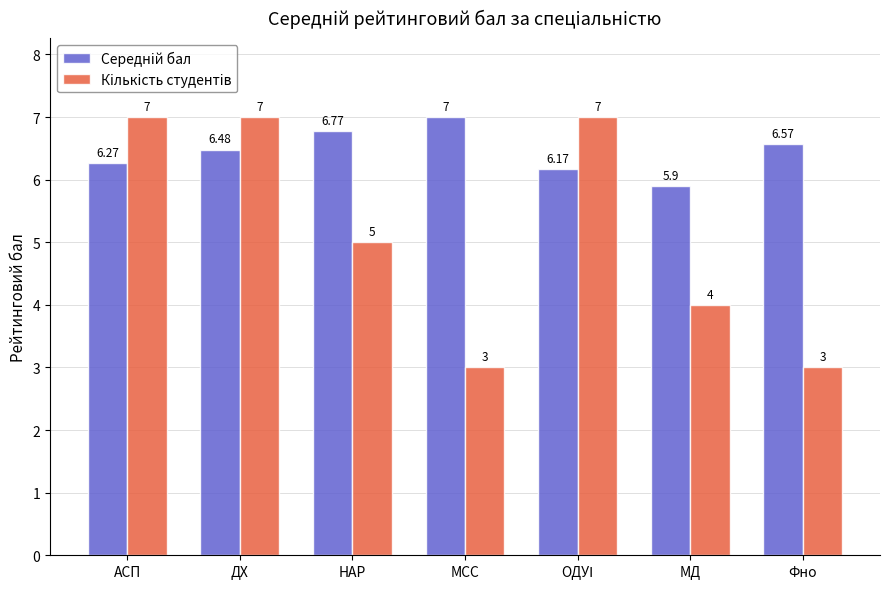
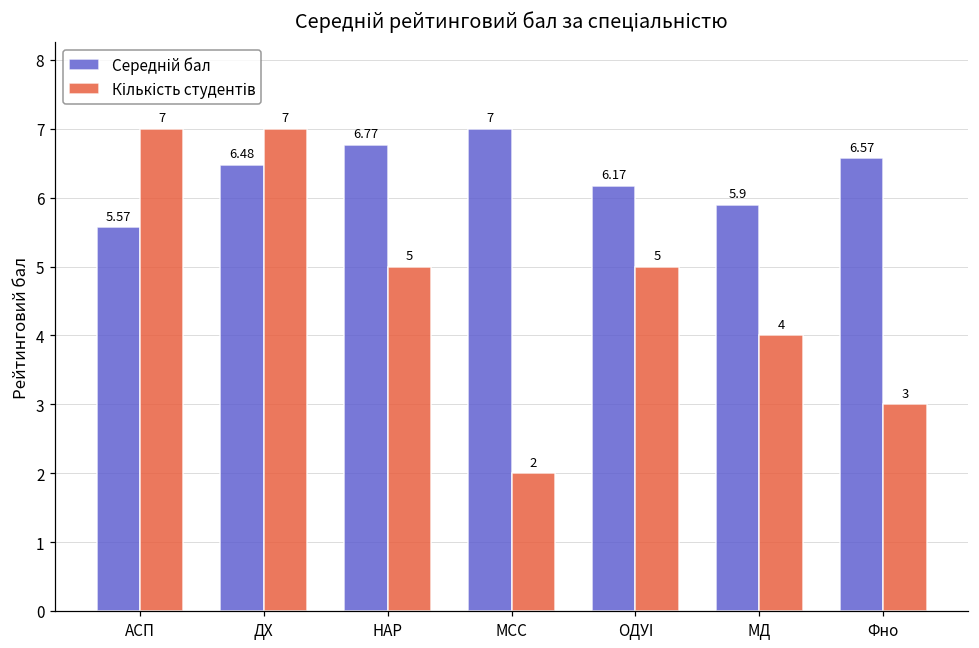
Середній бал, АСП: 6.27 -> 5.57
Кількість студентів, МСС: 3 -> 2
Кількість студентів, ОДУІ: 7 -> 5
